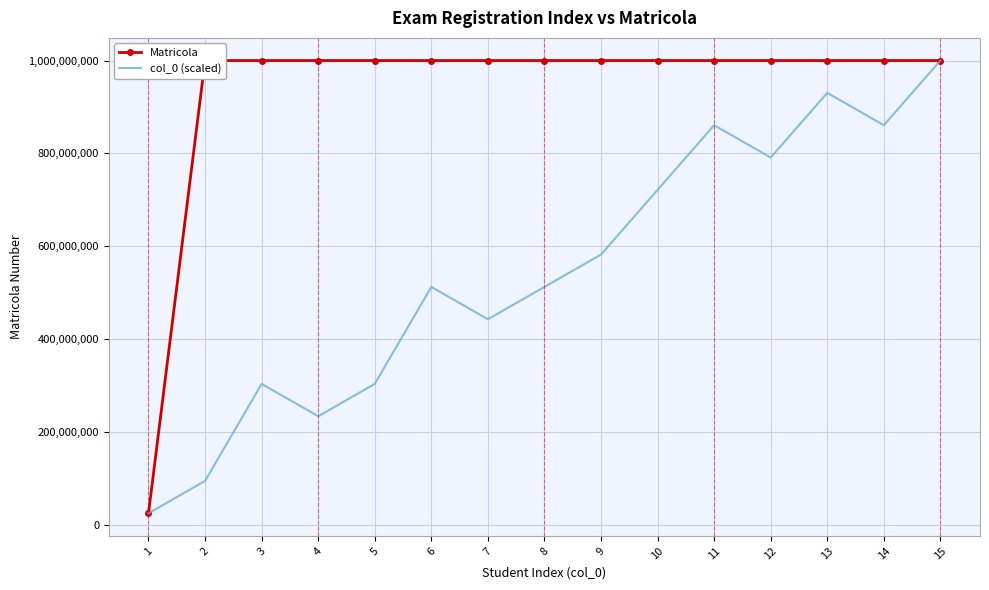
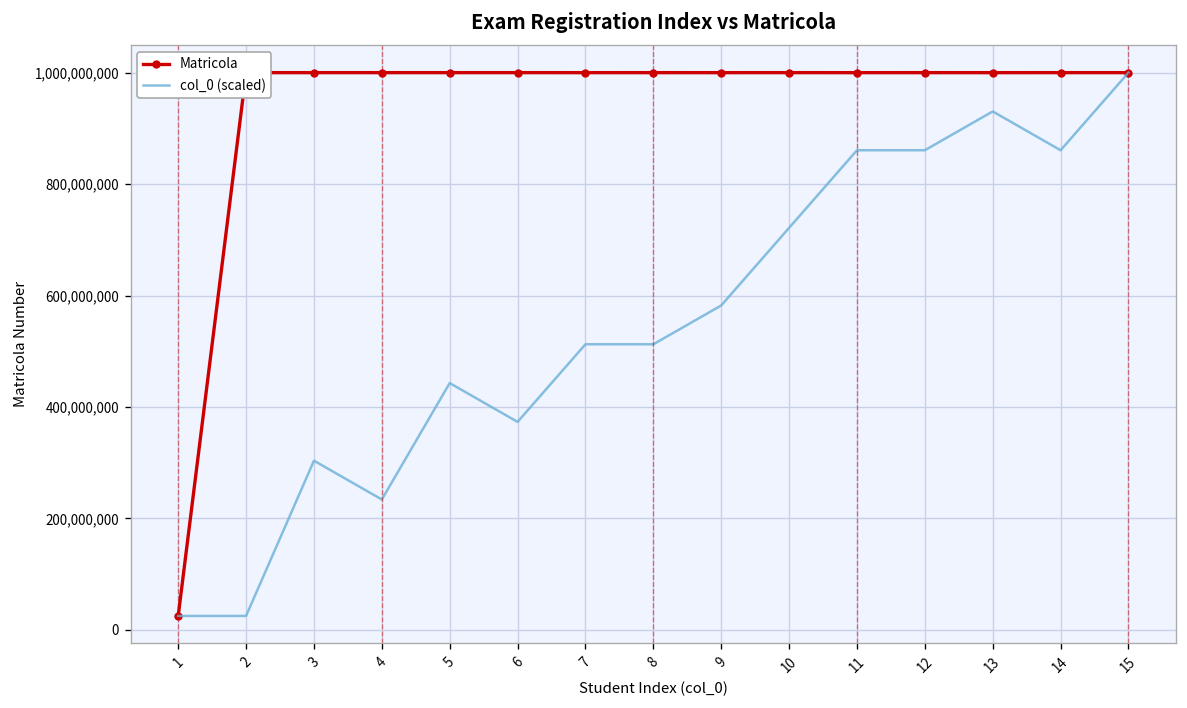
col_0 (scaled), 2: 90,000,000 -> 30,000,000
col_0 (scaled), 5: 300,000,000 -> 440,000,000
col_0 (scaled), 6: 510,000,000 -> 370,000,000
col_0 (scaled), 7: 440,000,000 -> 510,000,000
col_0 (scaled), 12: 790,000,000 -> 860,000,000
